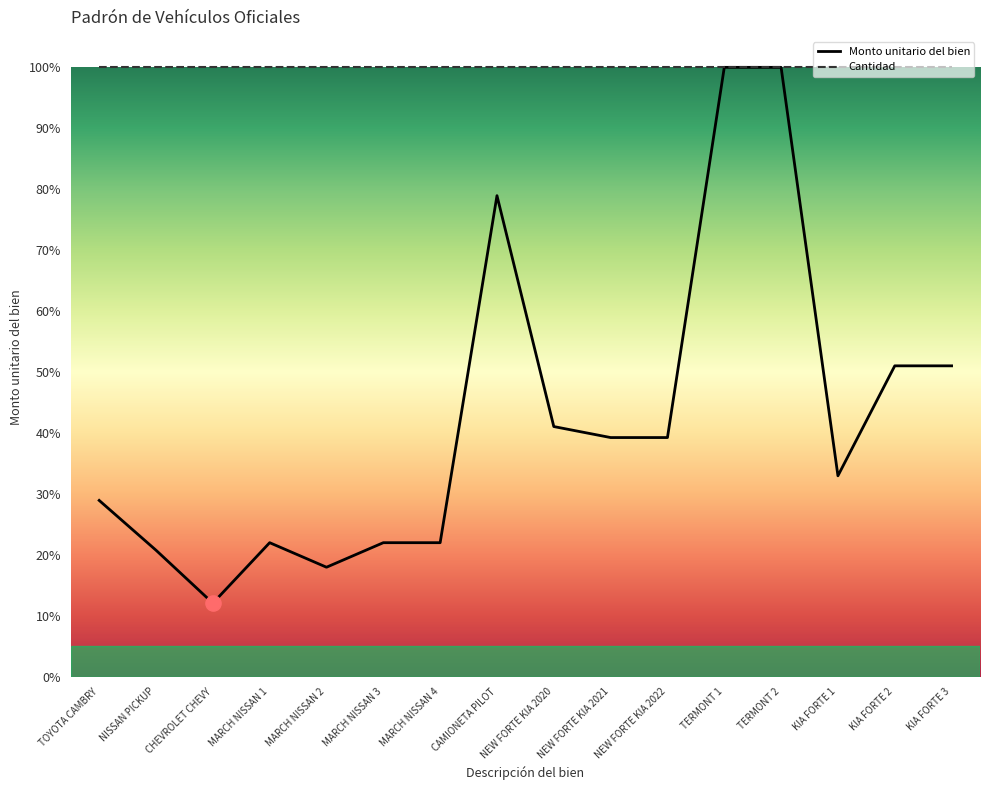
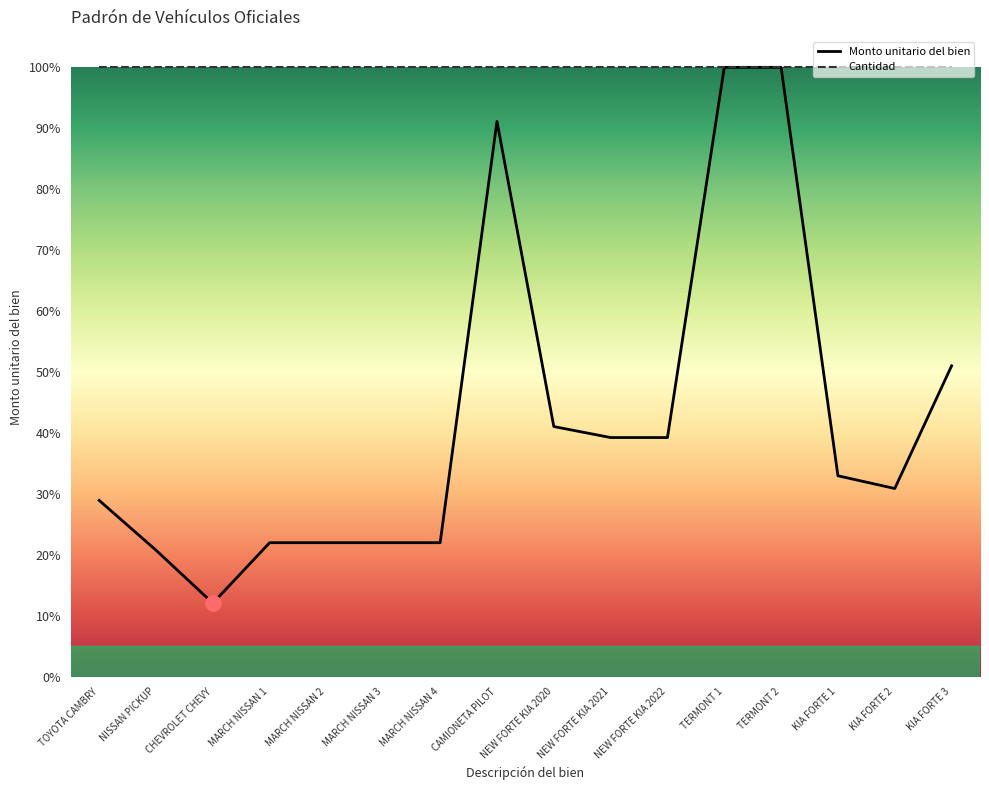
Monto unitario del bien, MARCH NISSAN 2: 18% -> 22%
Monto unitario del bien, CAMIONETA PILOT: 79% -> 91%
Monto unitario del bien, KIA FORTE 2: 51% -> 31%
